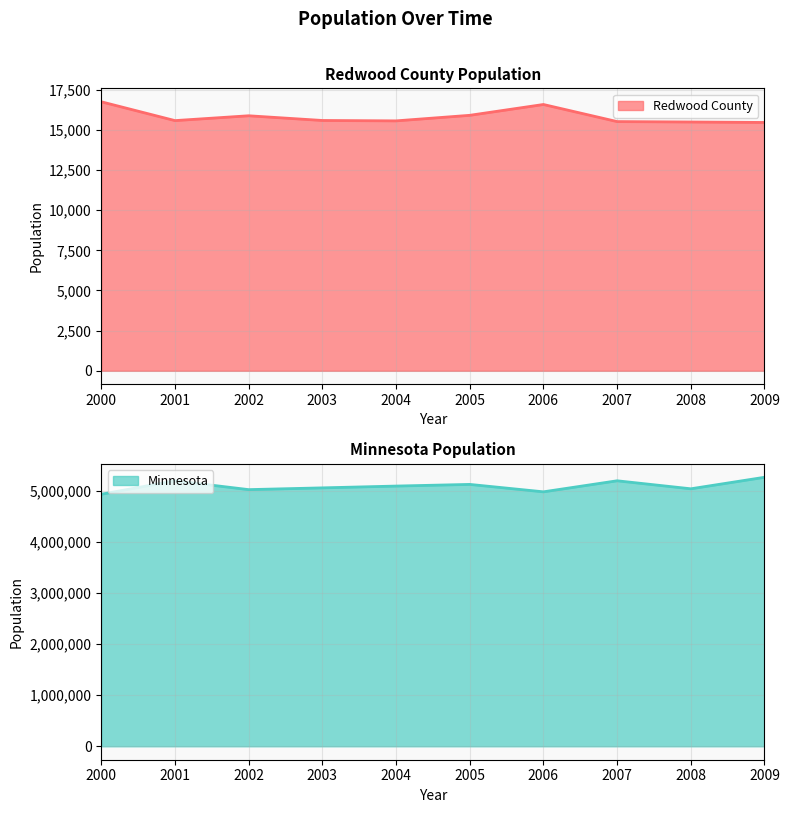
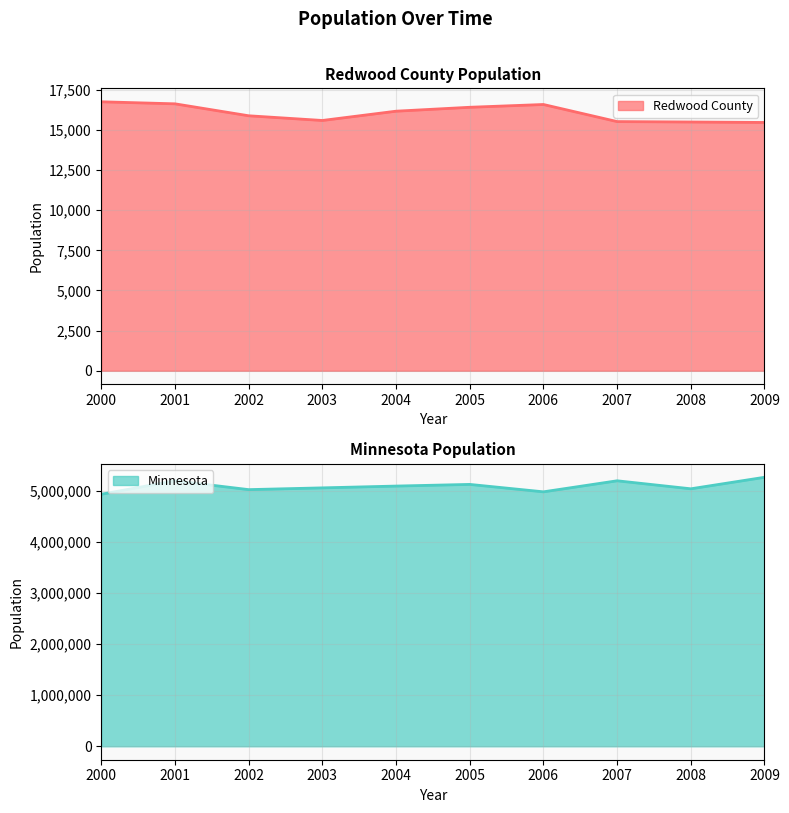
Redwood County Population, 2001: 15,600 -> 16,600
Redwood County Population, 2004: 15,600 -> 16,200
Redwood County Population, 2005: 15,900 -> 16,400
